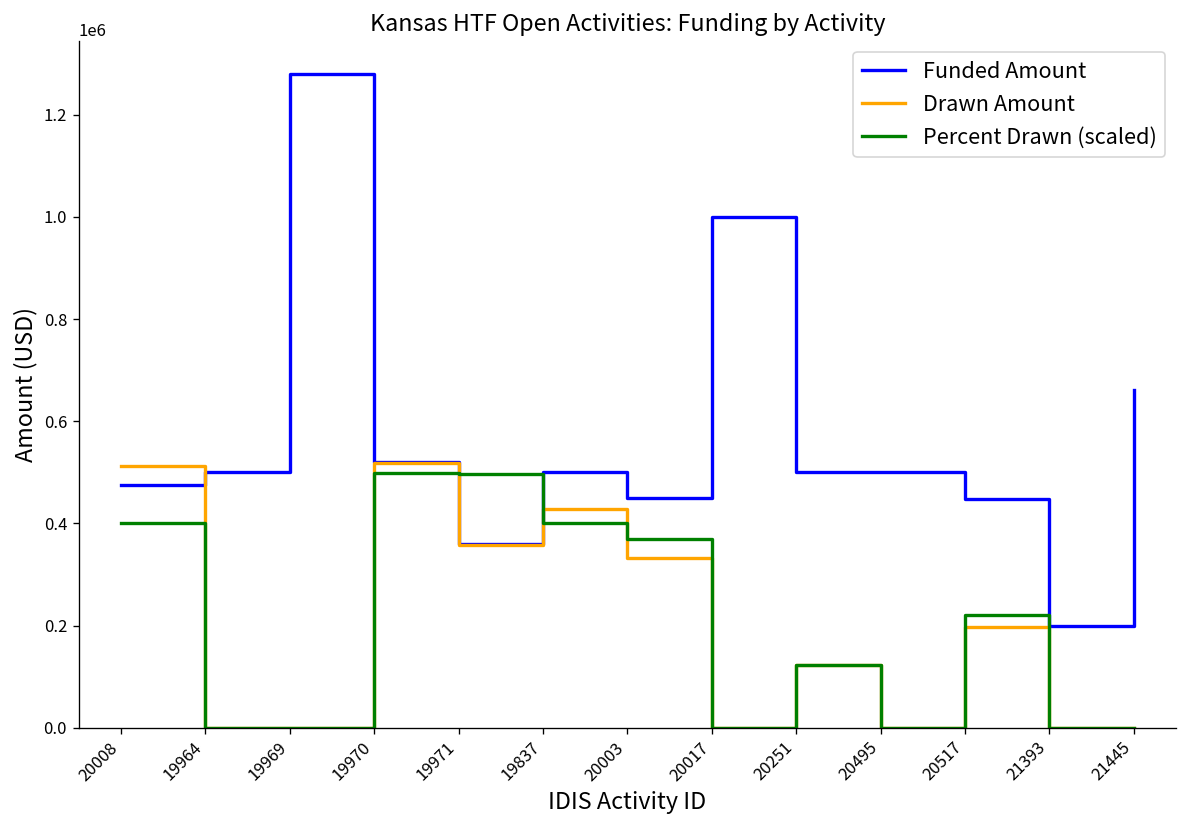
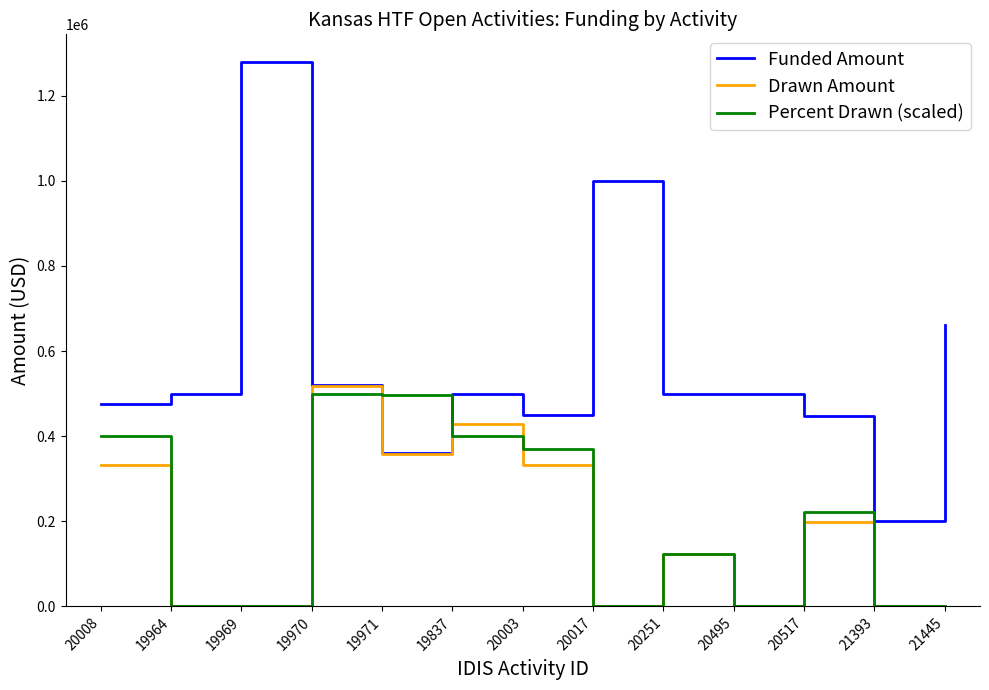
Drawn Amount, 20008: 510000 -> 330000
